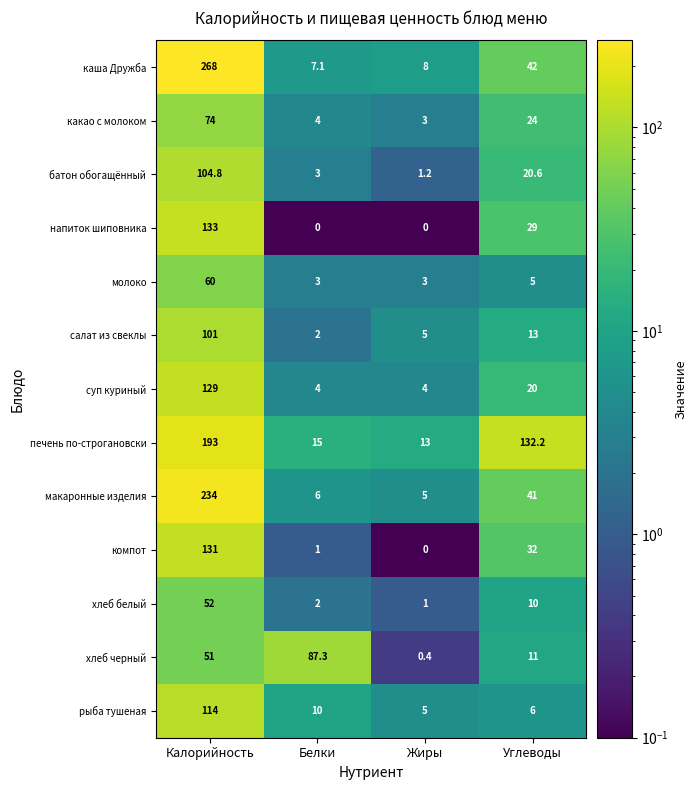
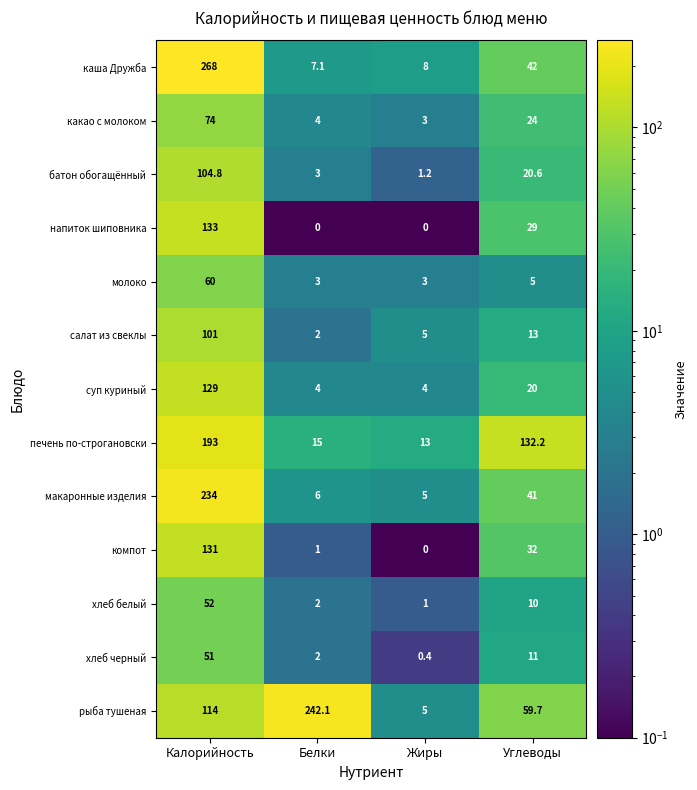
хлеб черный, Белки: 87.3 -> 2
рыба тушеная, Белки: 10 -> 242.1
рыба тушеная, Углеводы: 6 -> 59.7
